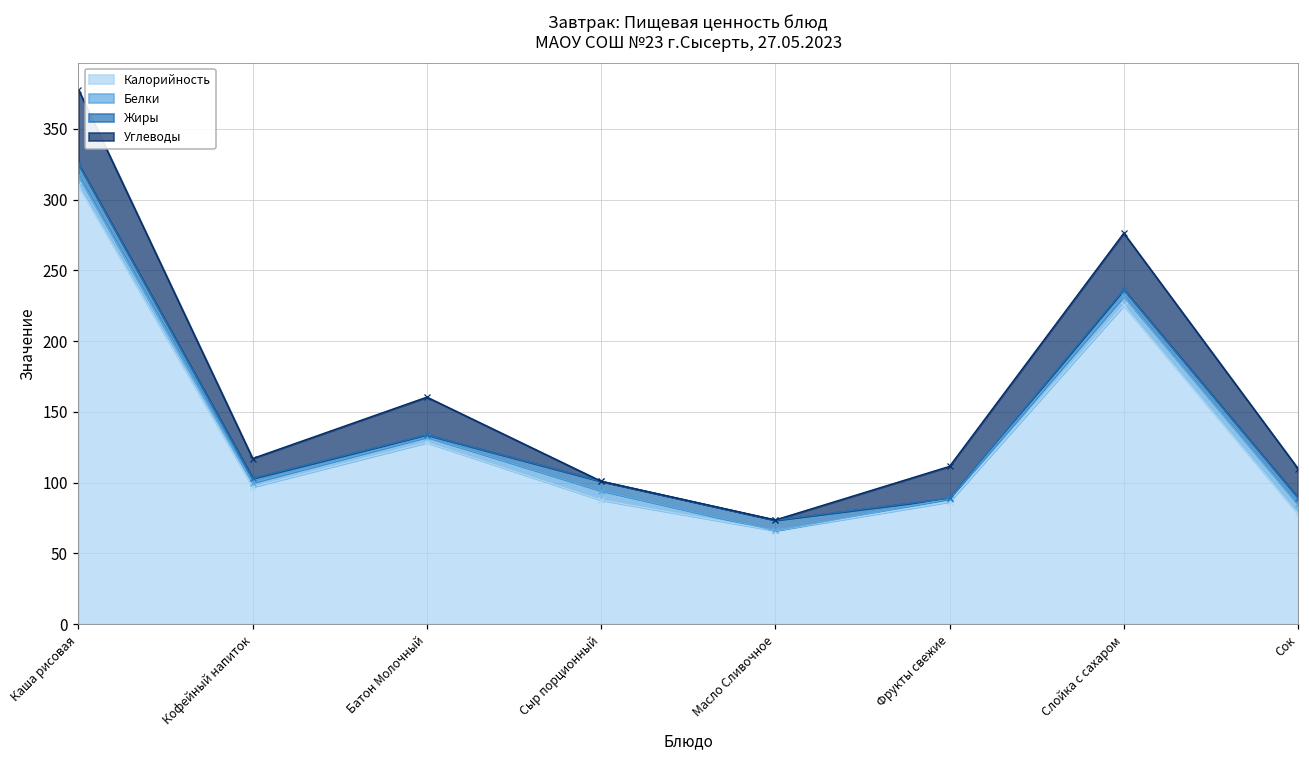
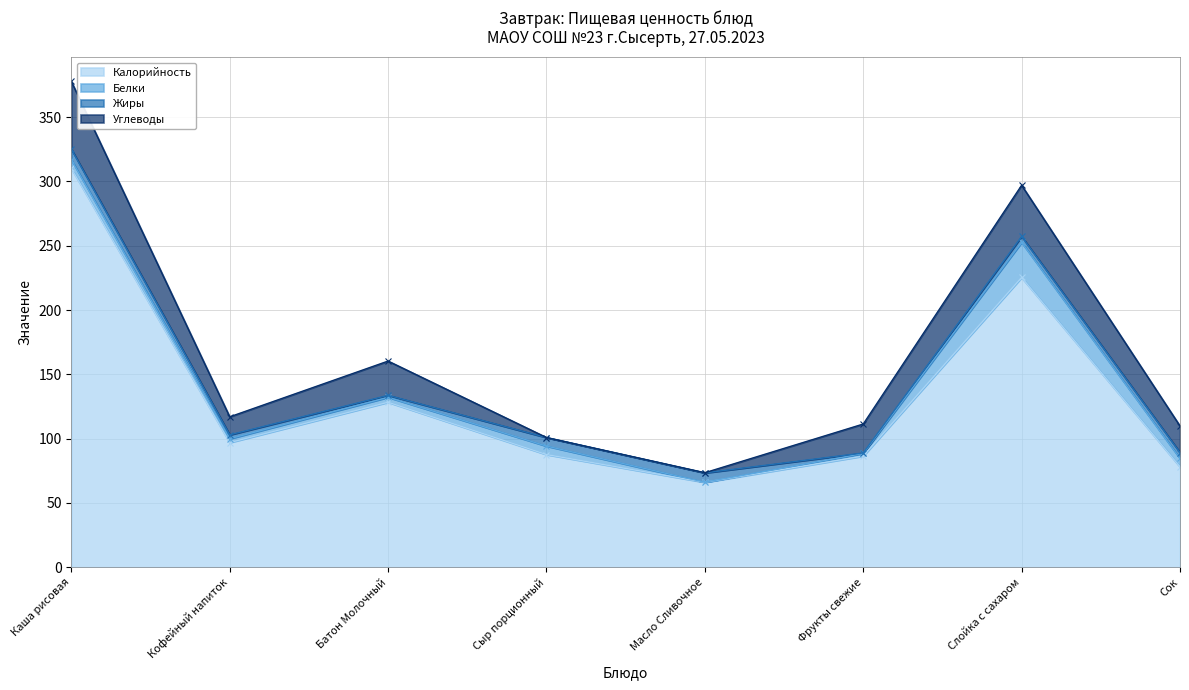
Белки, Слойка с сахаром: 7 -> 27
